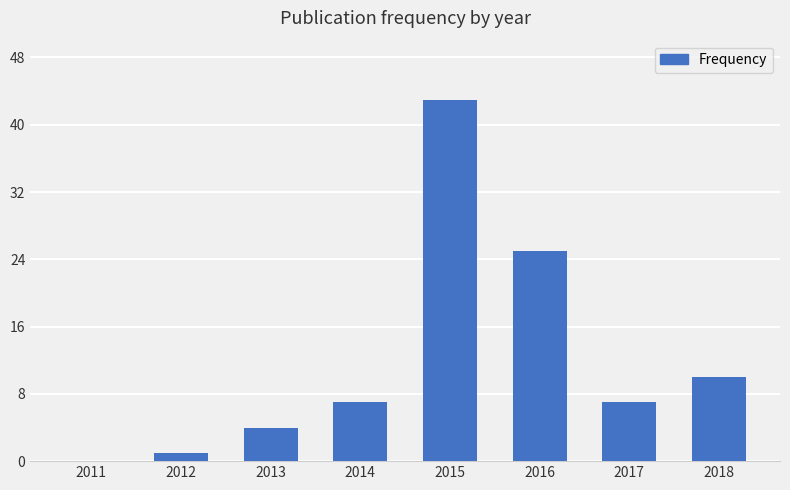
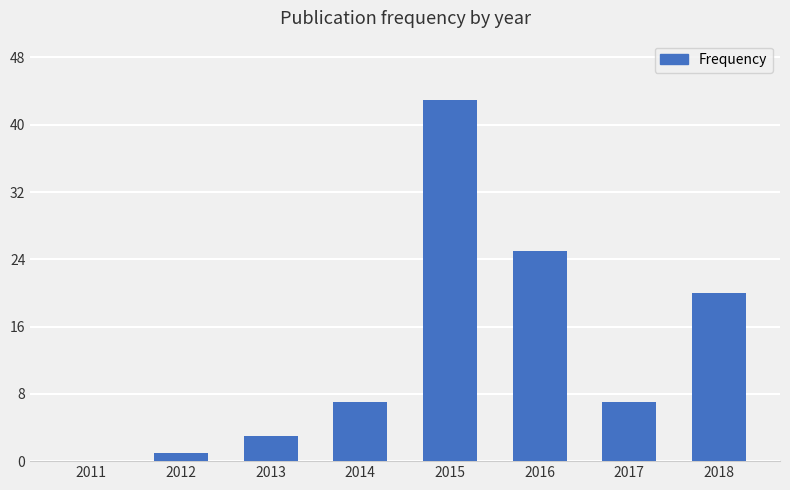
2013: 4 -> 3
2018: 10 -> 20
